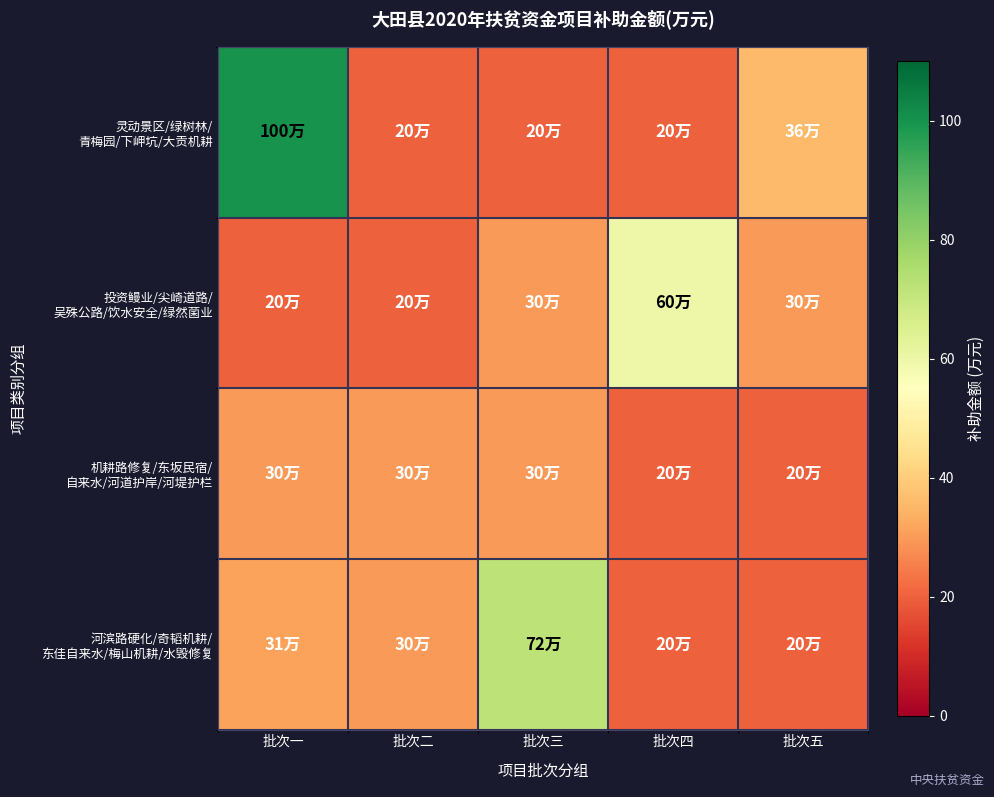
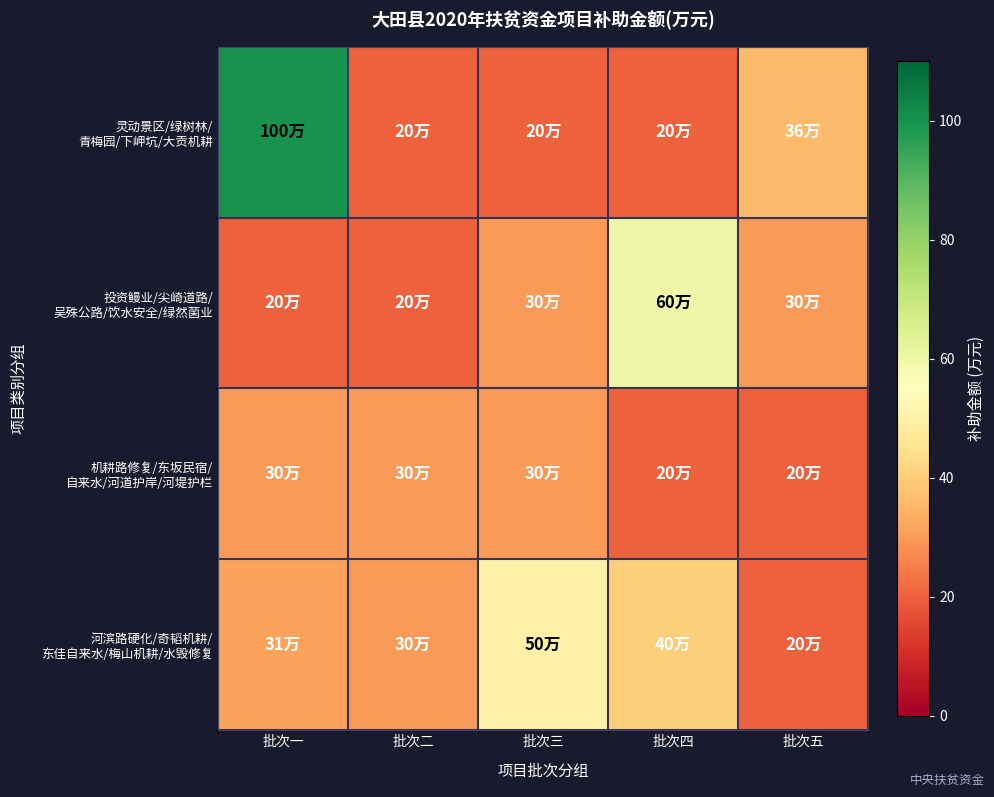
河滨路硬化/奇韬机耕/ 东佳自来水/梅山机耕/水毁修复, 批次三: 72万 -> 50万
河滨路硬化/奇韬机耕/ 东佳自来水/梅山机耕/水毁修复, 批次四: 20万 -> 40万
